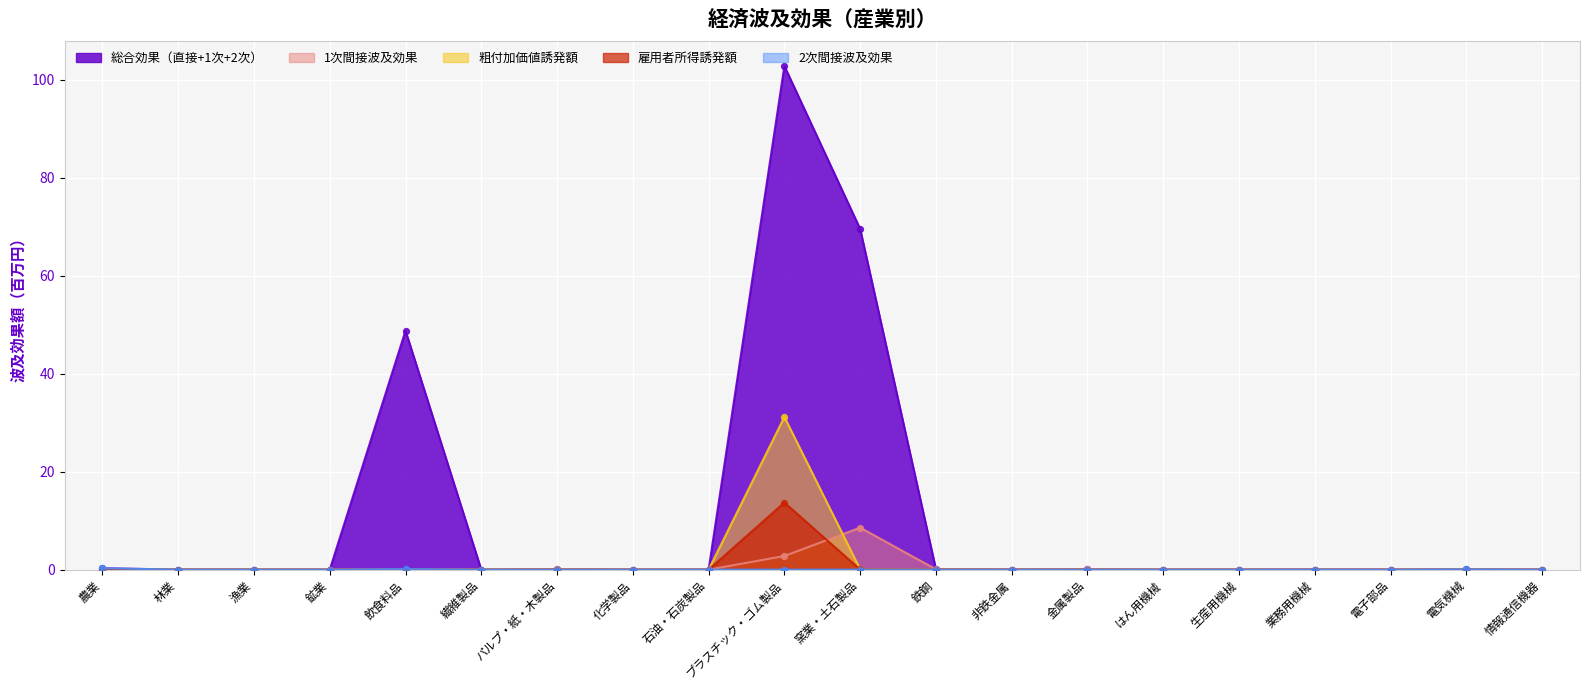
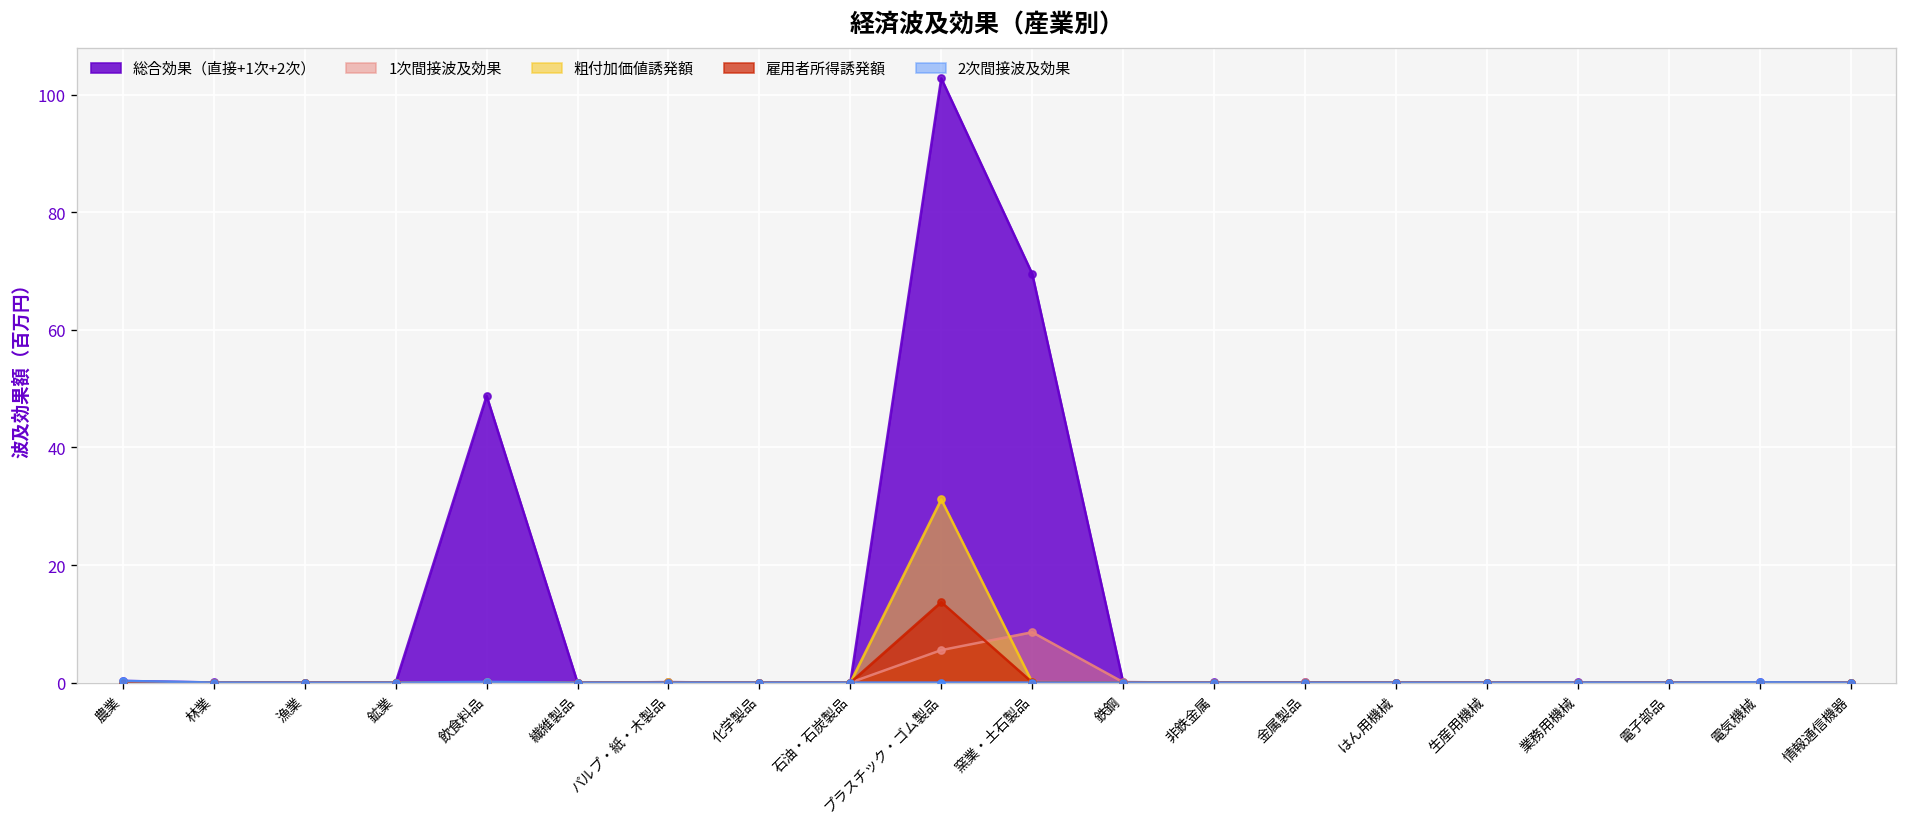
1次間接波及効果, プラスチック・ゴム製品: 3 -> 6
